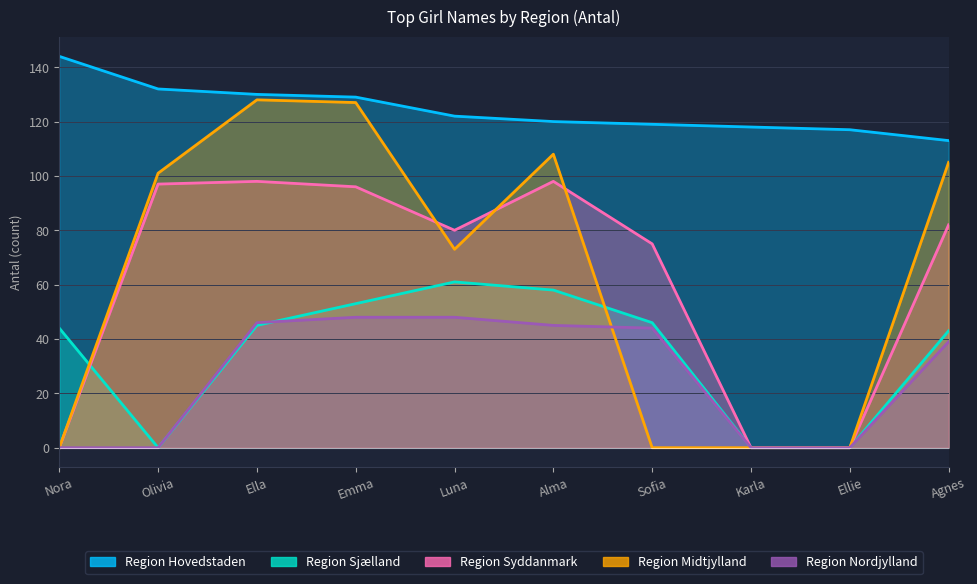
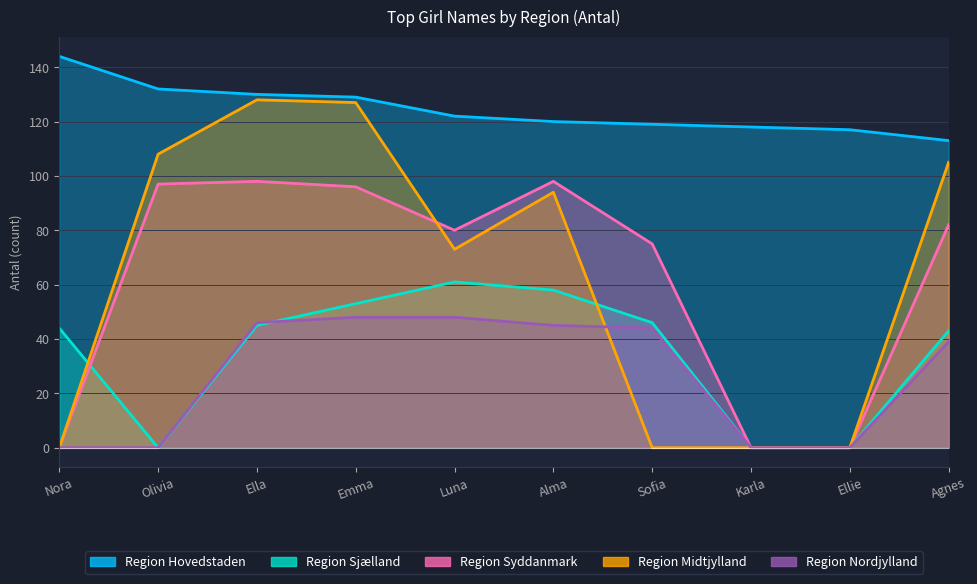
Region Midtjylland, Olivia: 101 -> 108
Region Midtjylland, Alma: 108 -> 94
